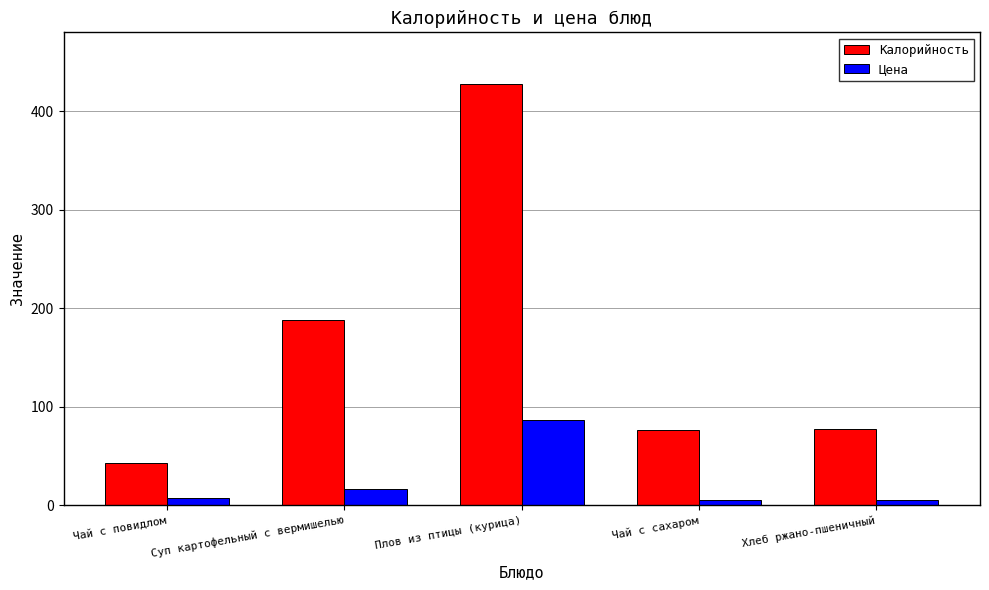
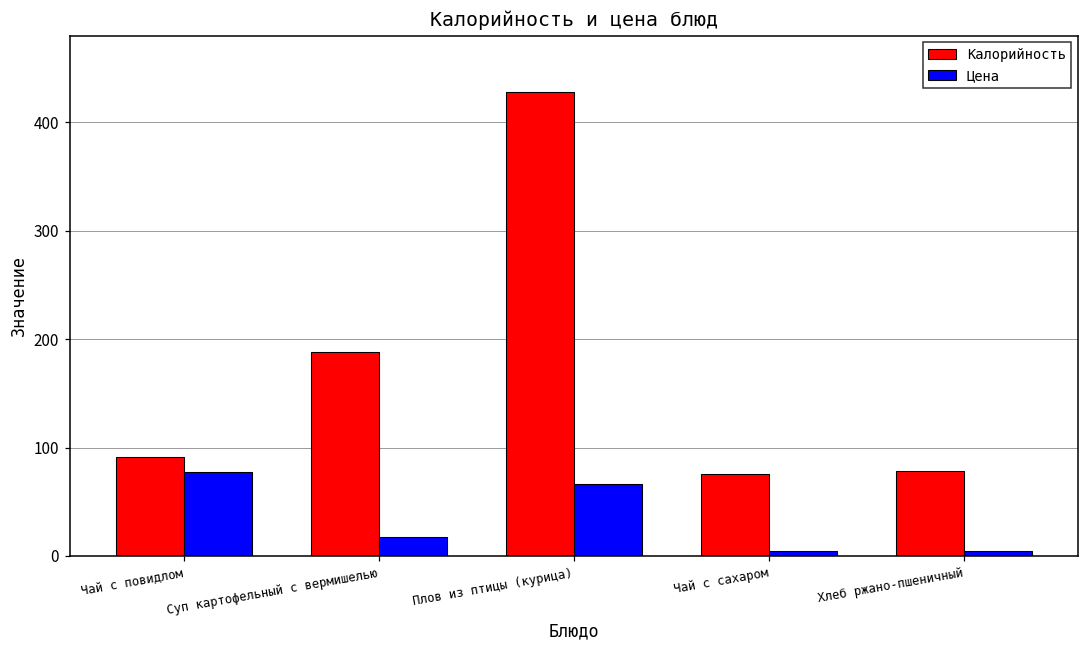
Калорийность, Чай с повидлом: 40 -> 90
Цена, Чай с повидлом: 10 -> 80
Цена, Плов из птицы (курица): 90 -> 70
